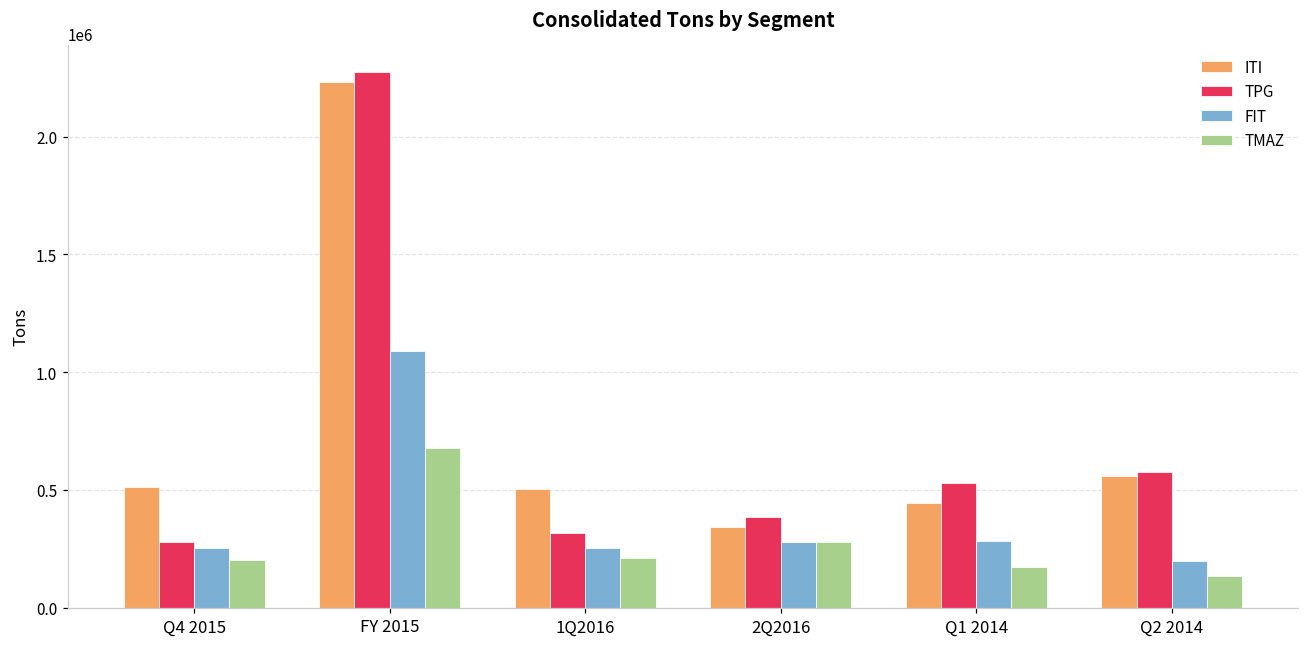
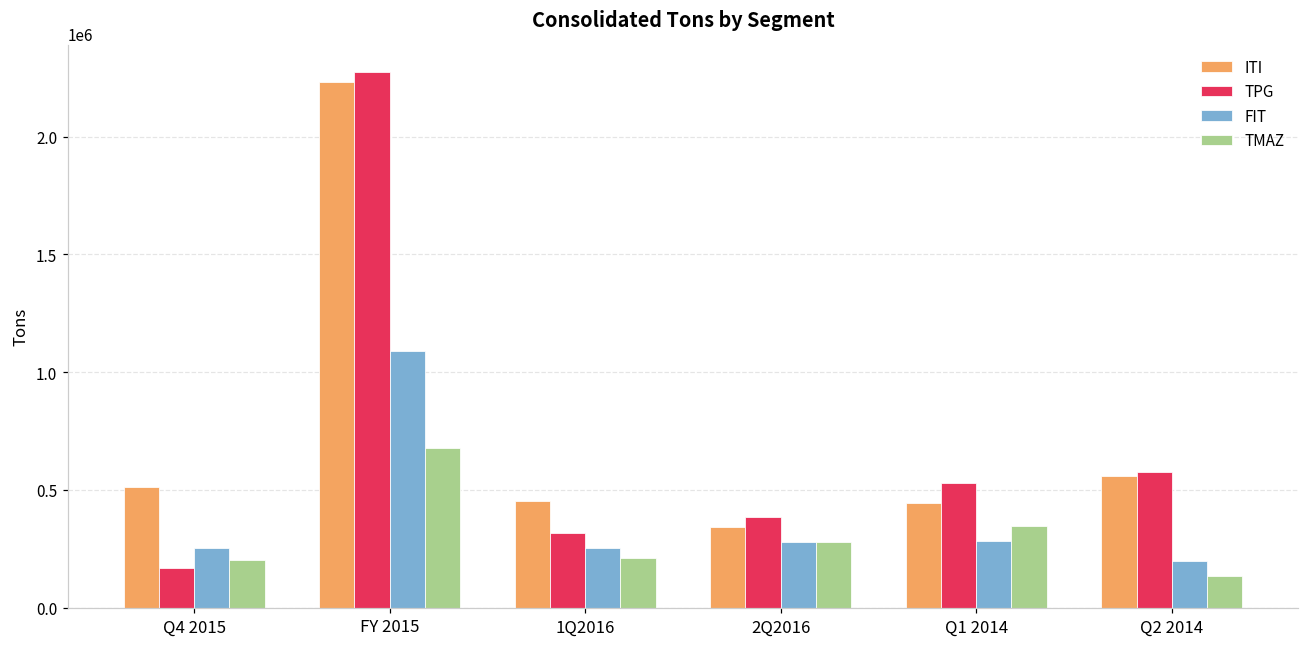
TPG, Q4 2015: 280000 -> 170000
ITI, 1Q2016: 500000 -> 450000
TMAZ, Q1 2014: 170000 -> 350000
